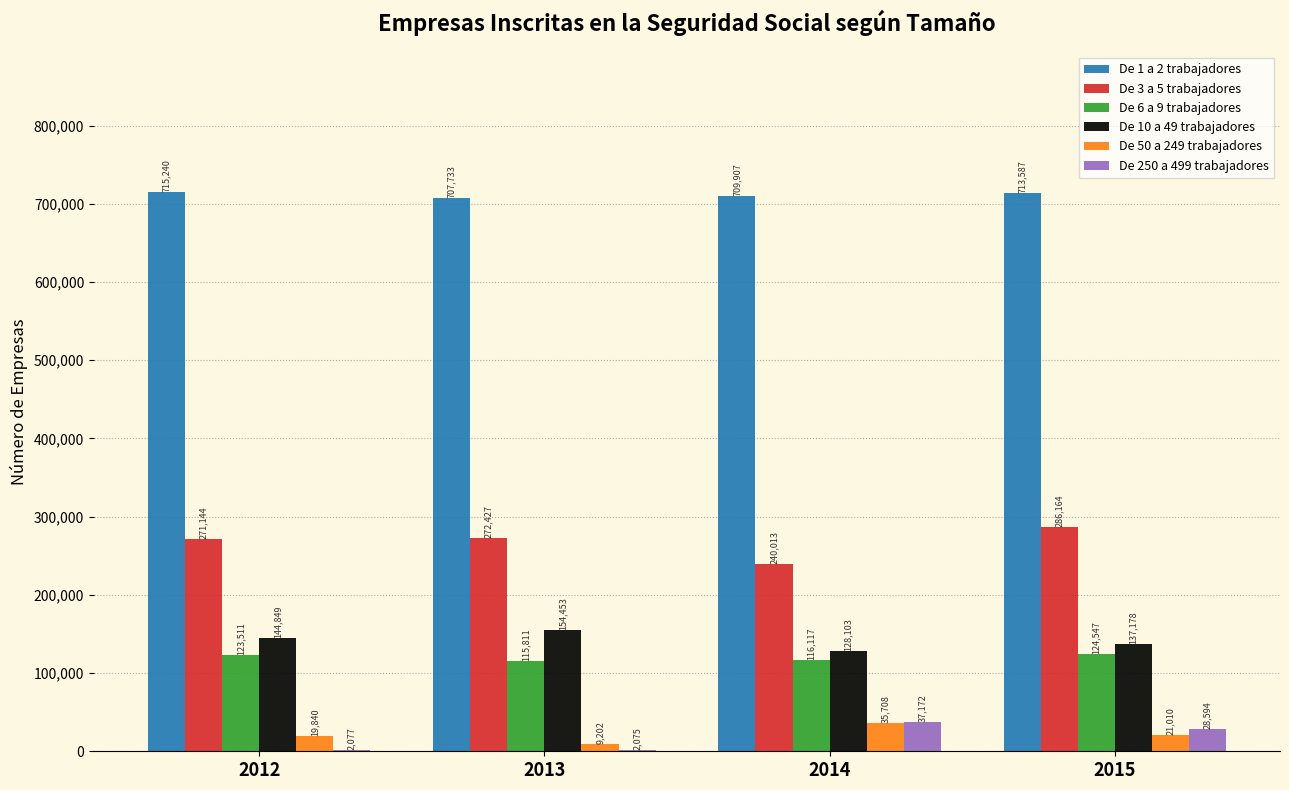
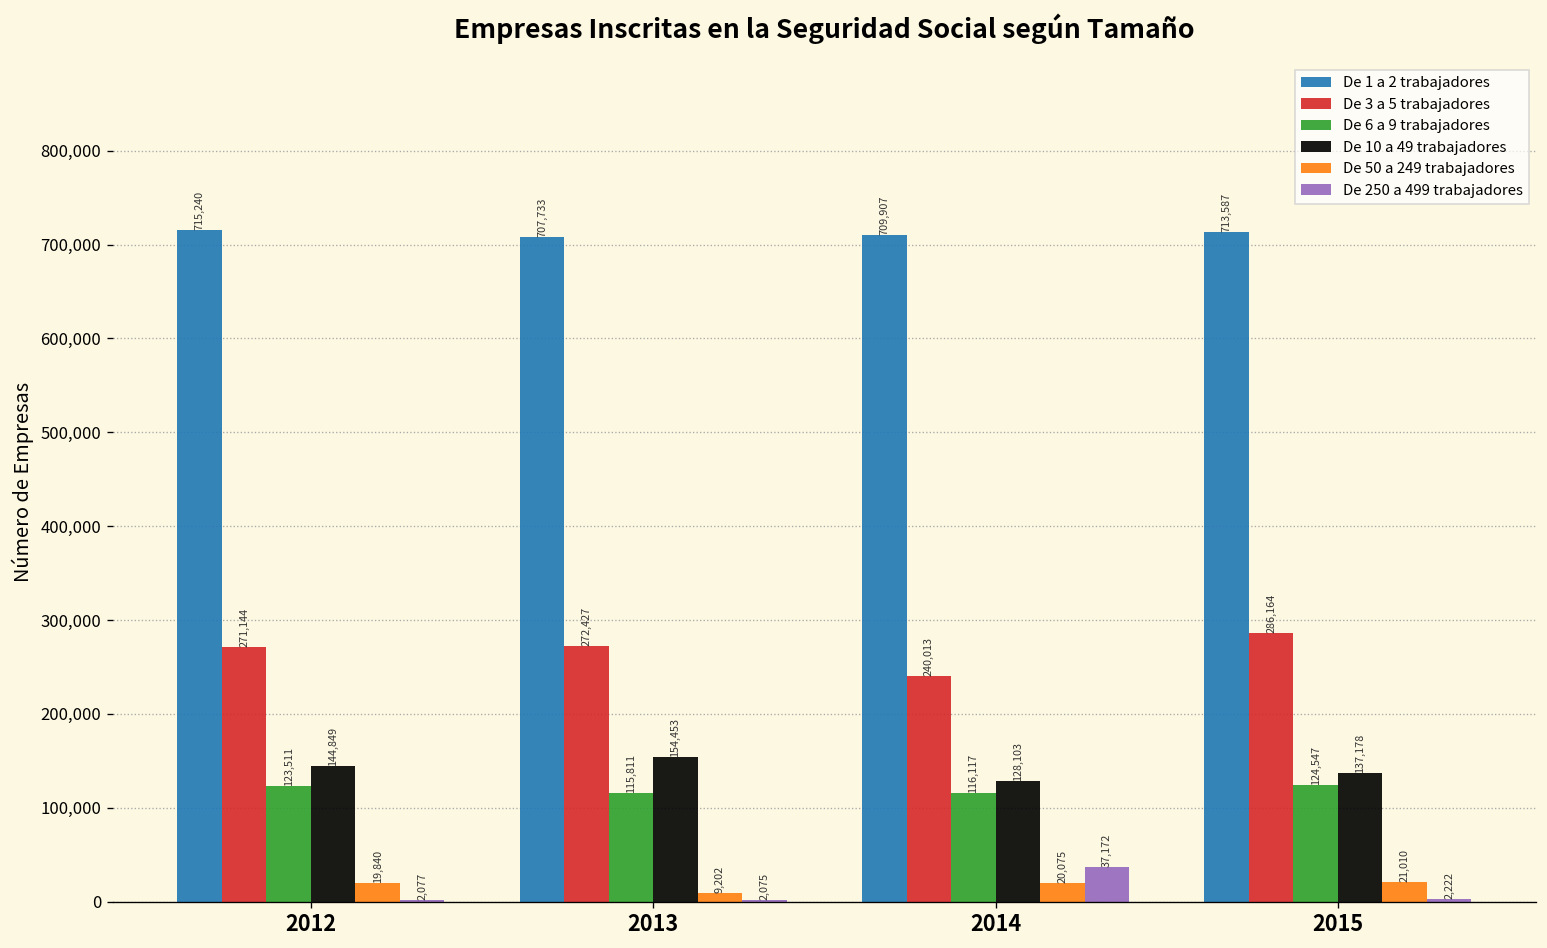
De 50 a 249 trabajadores, 2014: 35,708 -> 20,075
De 250 a 499 trabajadores, 2015: 28,594 -> 2,222
